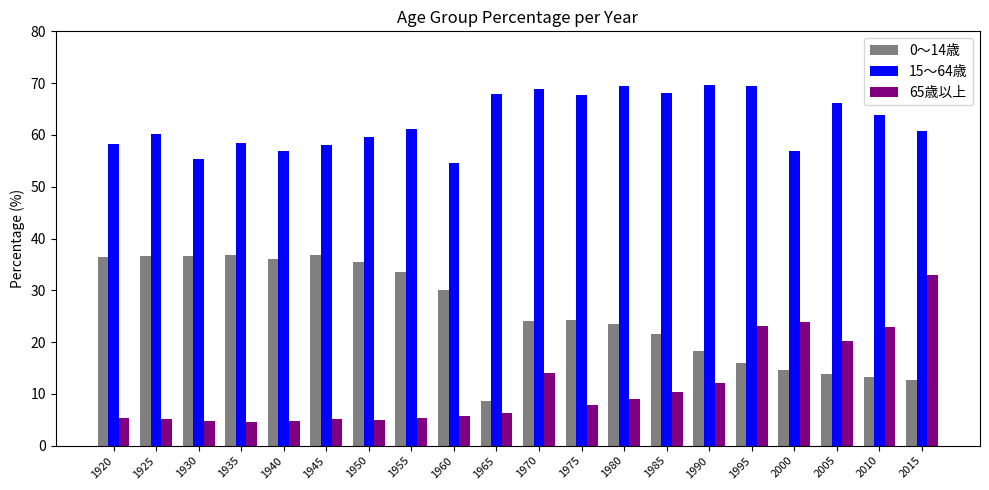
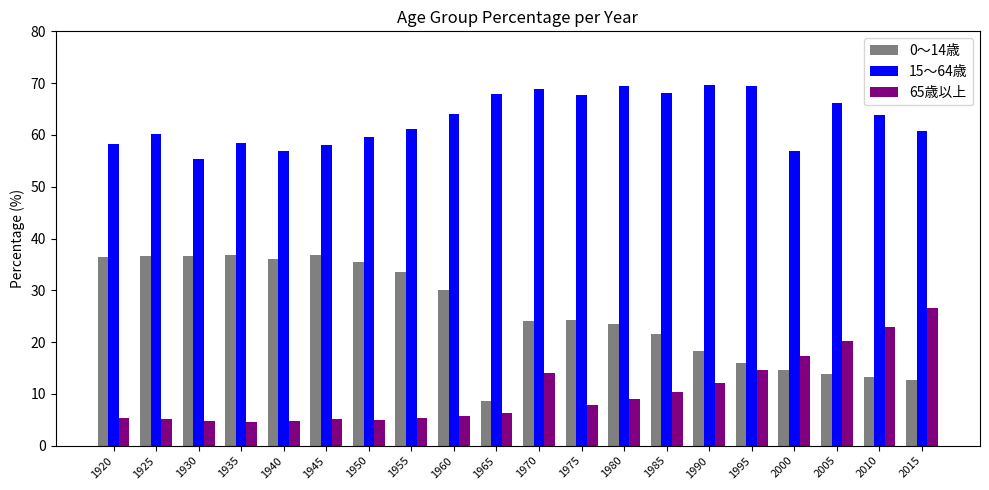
15～64歳, 1960: 55 -> 64
65歳以上, 1995: 23 -> 15
65歳以上, 2000: 24 -> 17
65歳以上, 2015: 33 -> 27
